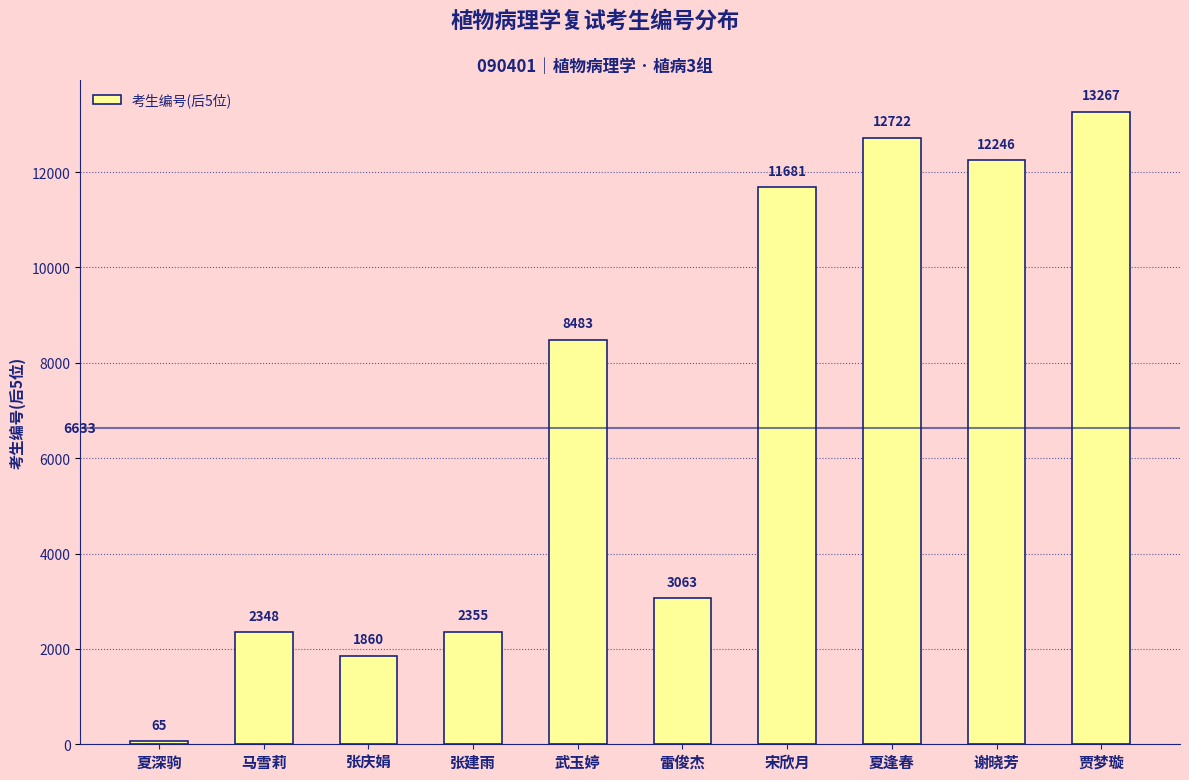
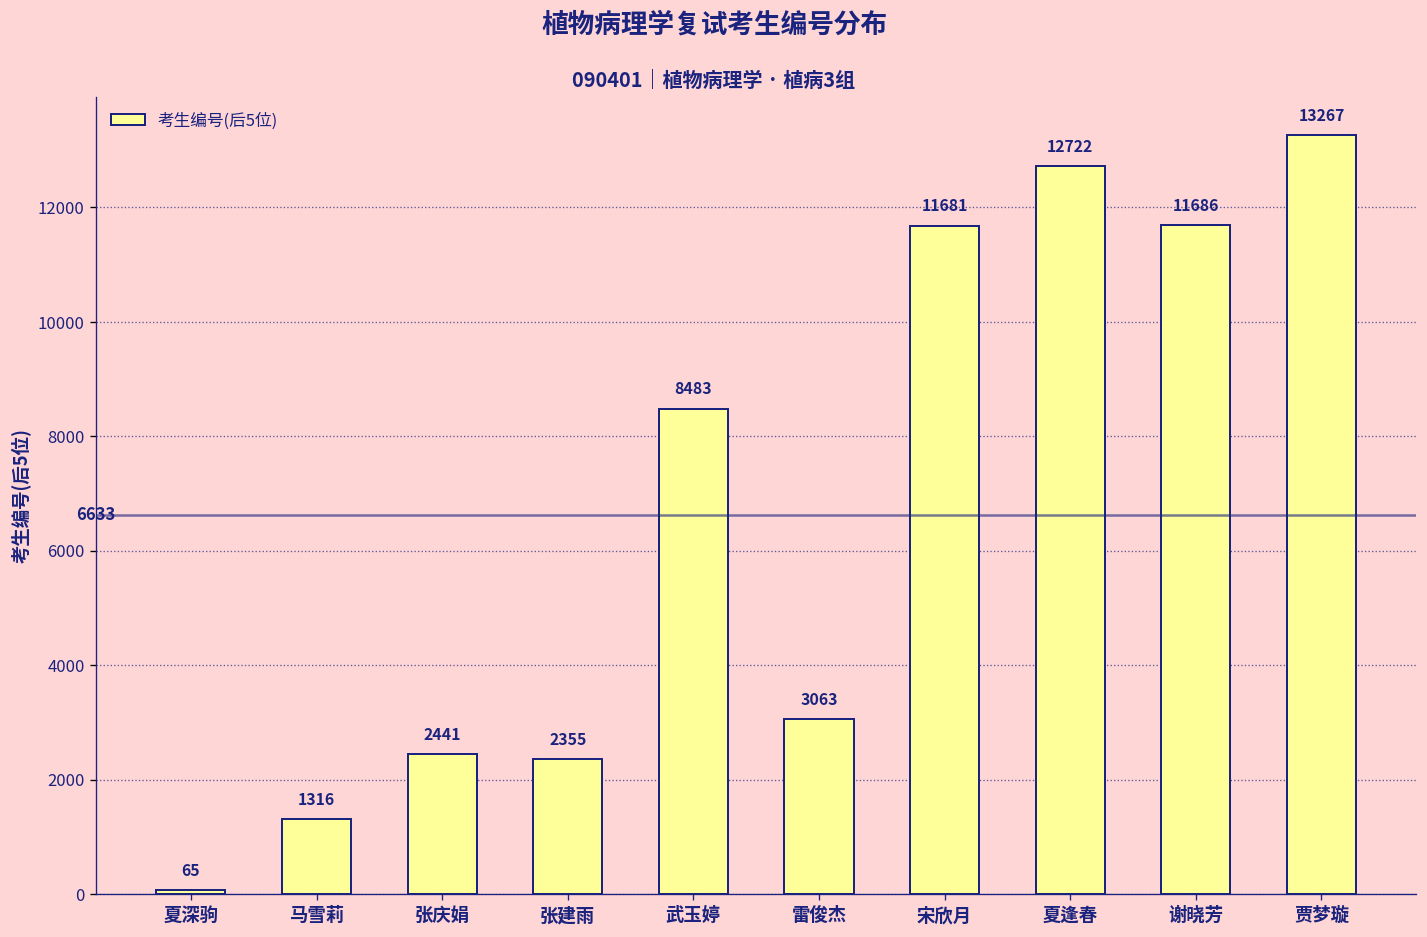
马雪莉: 2348 -> 1316
张庆娟: 1860 -> 2441
谢晓芳: 12246 -> 11686
